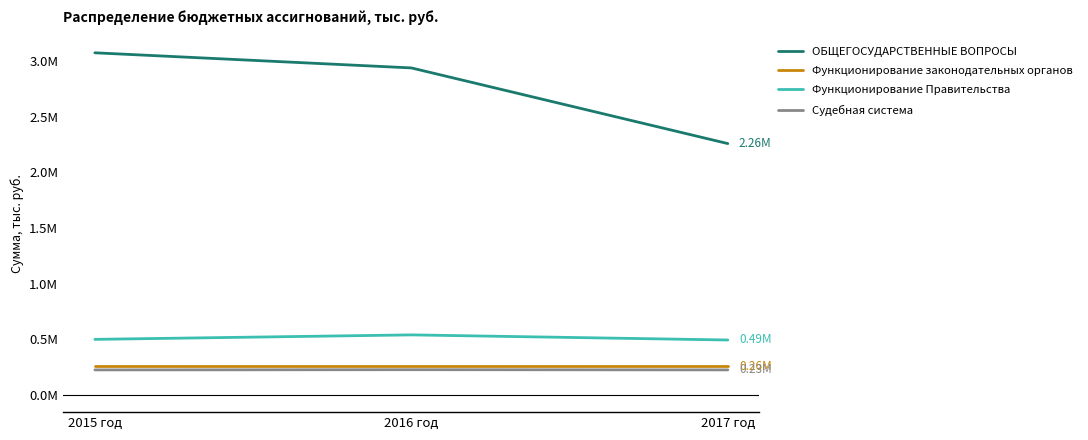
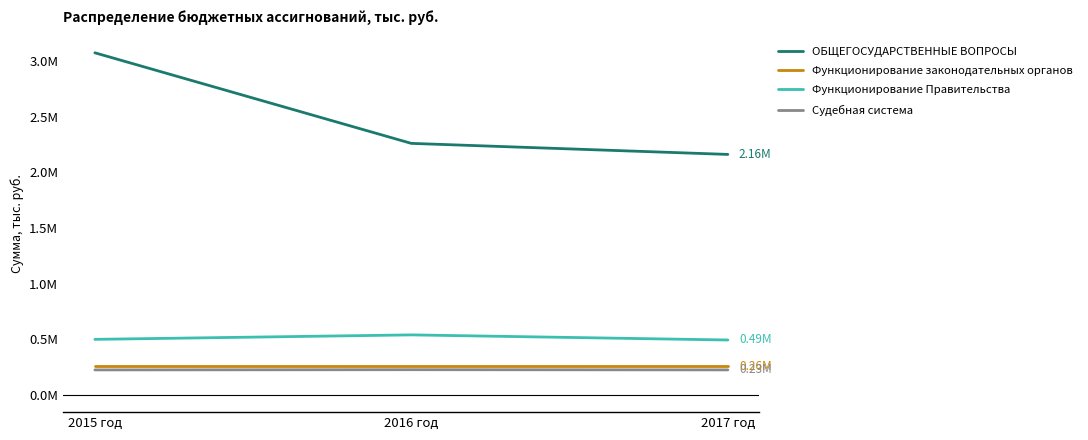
ОБЩЕГОСУДАРСТВЕННЫЕ ВОПРОСЫ, 2016 год: 2940000 -> 2260000
ОБЩЕГОСУДАРСТВЕННЫЕ ВОПРОСЫ, 2017 год: 2.26M -> 2.16M
